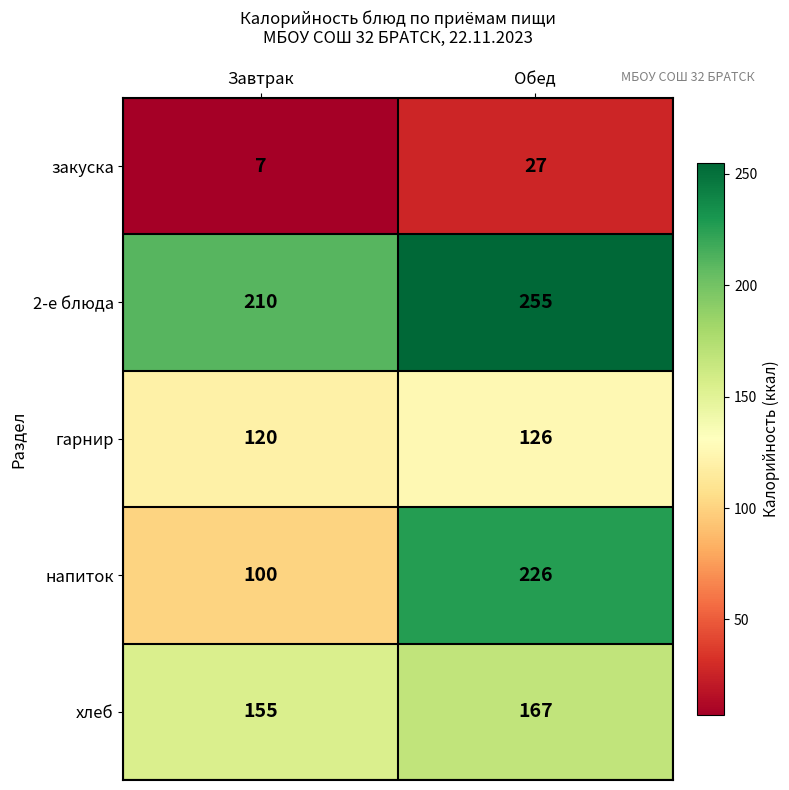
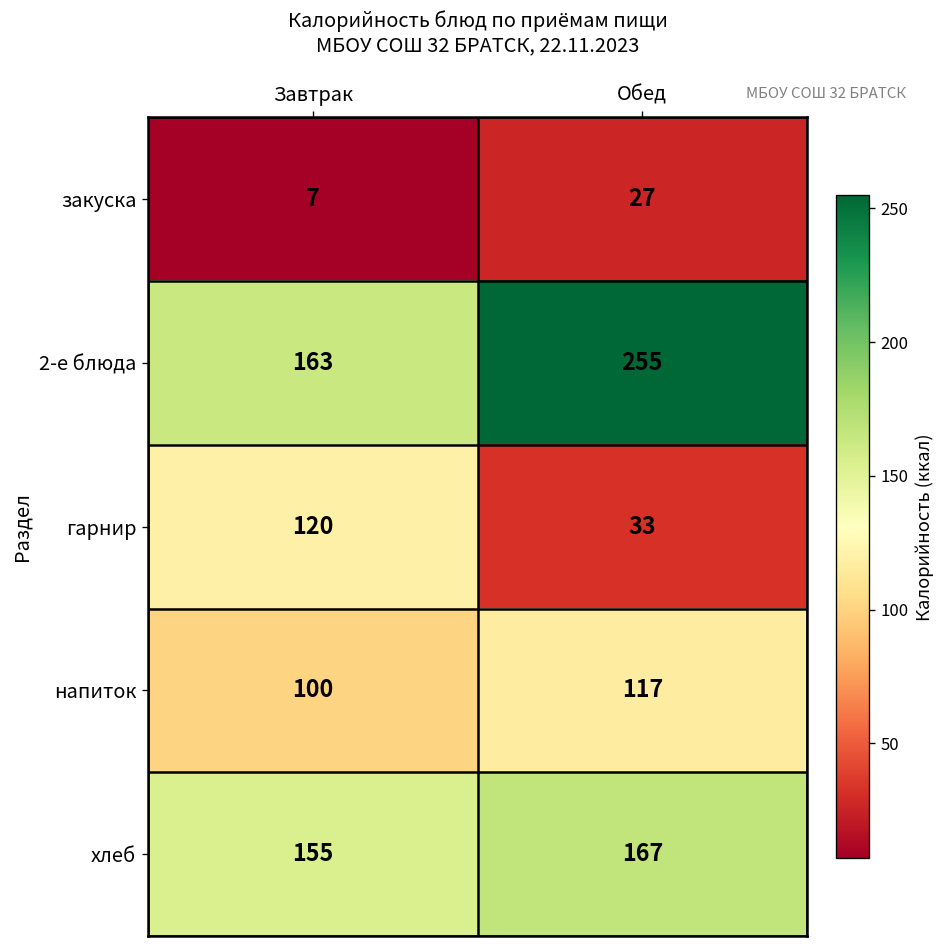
2-е блюда, Завтрак: 210 -> 163
гарнир, Обед: 126 -> 33
напиток, Обед: 226 -> 117
